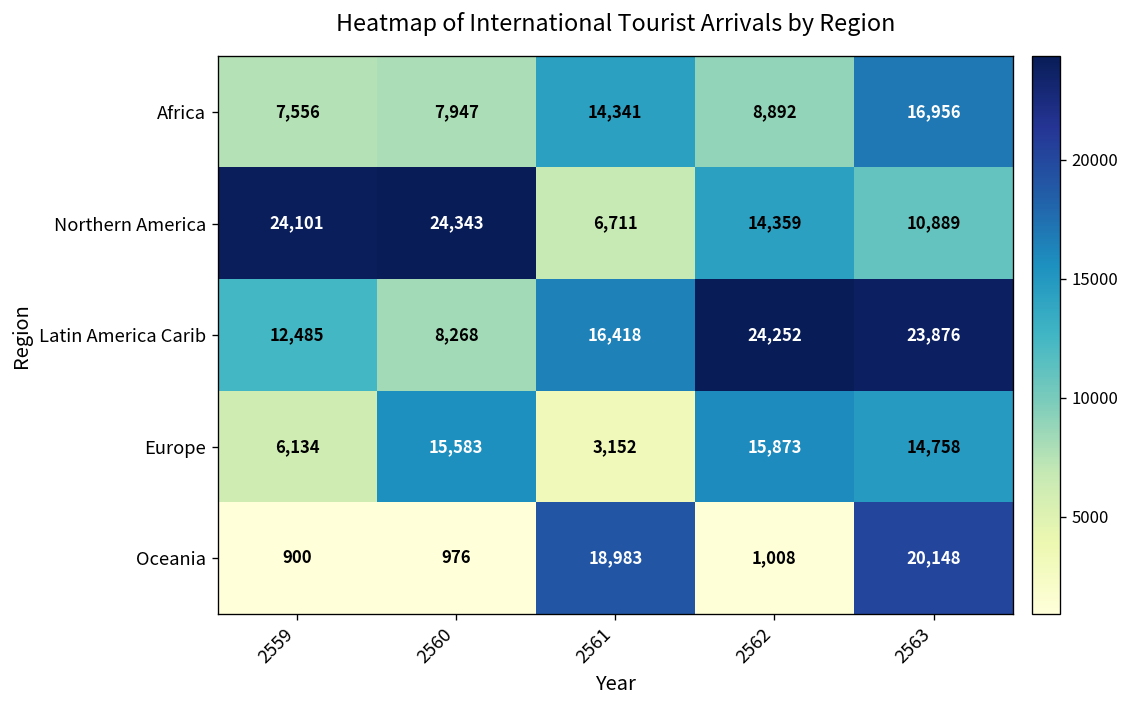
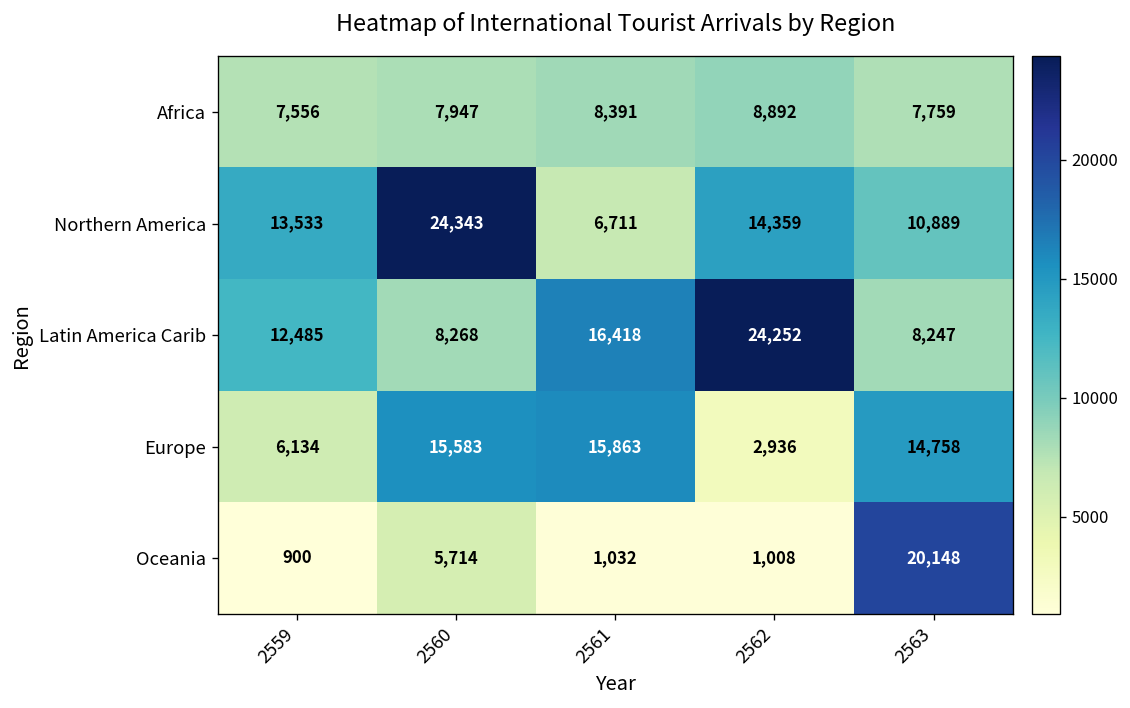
Africa, 2561: 14,341 -> 8,391
Africa, 2563: 16,956 -> 7,759
Northern America, 2559: 24,101 -> 13,533
Latin America Carib, 2563: 23,876 -> 8,247
Europe, 2561: 3,152 -> 15,863
Europe, 2562: 15,873 -> 2,936
Oceania, 2560: 976 -> 5,714
Oceania, 2561: 18,983 -> 1,032
